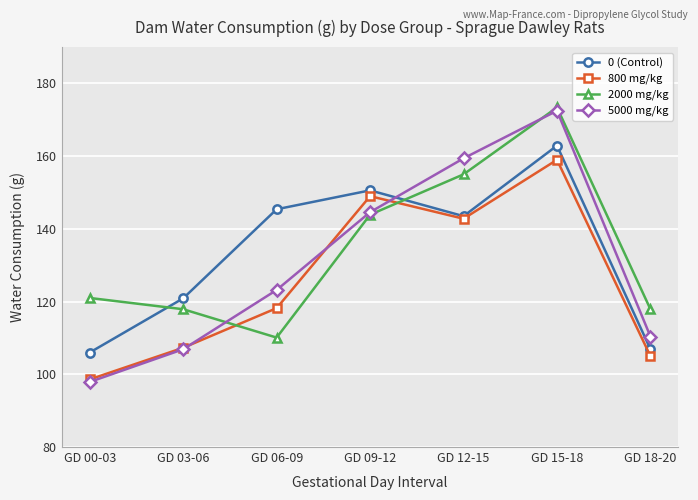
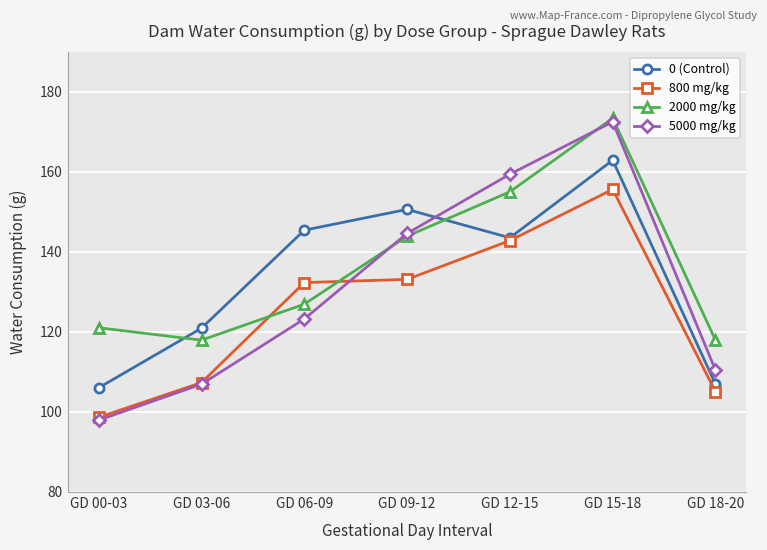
800 mg/kg, GD 06-09: 118 -> 132
2000 mg/kg, GD 06-09: 110 -> 127
800 mg/kg, GD 09-12: 149 -> 133
800 mg/kg, GD 15-18: 159 -> 156
